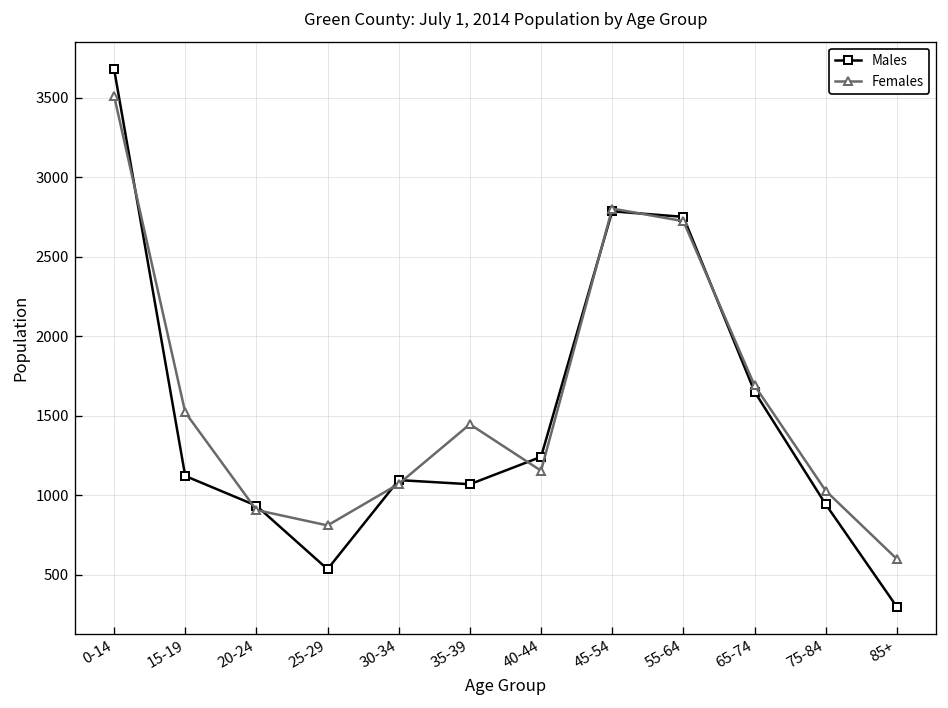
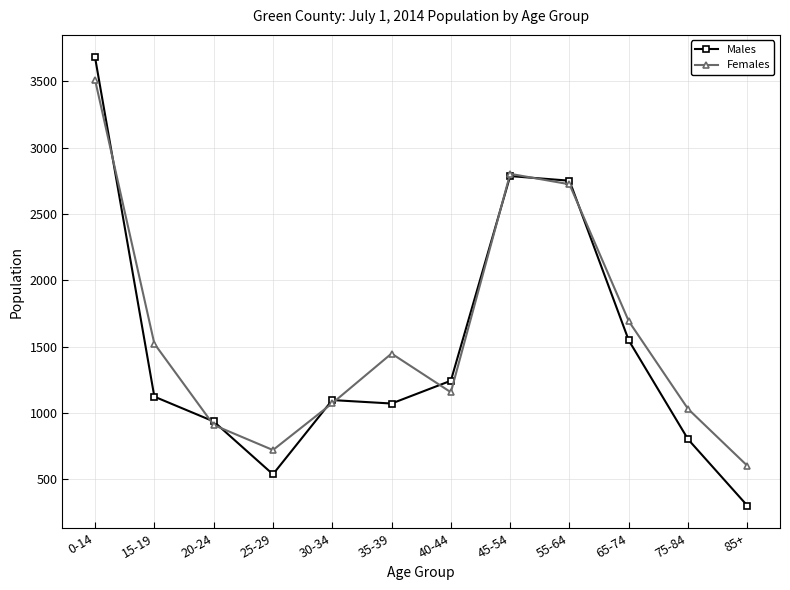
Females, 25-29: 810 -> 720
Males, 65-74: 1650 -> 1550
Males, 75-84: 940 -> 800
